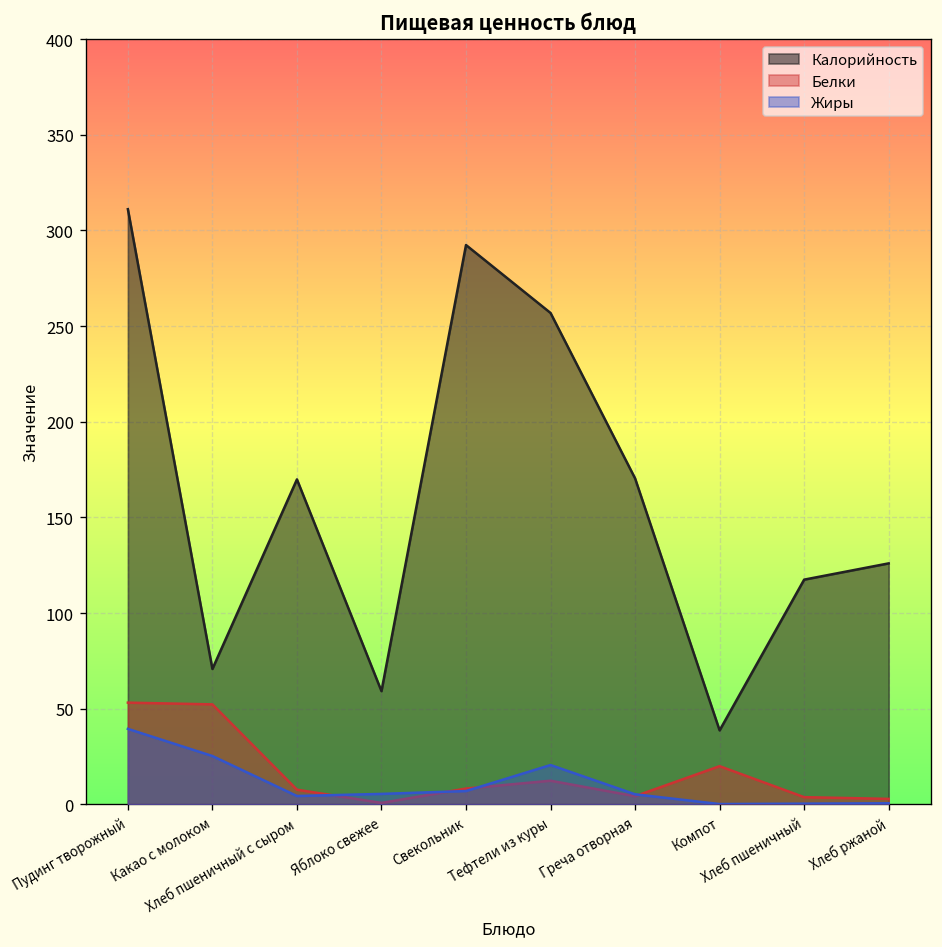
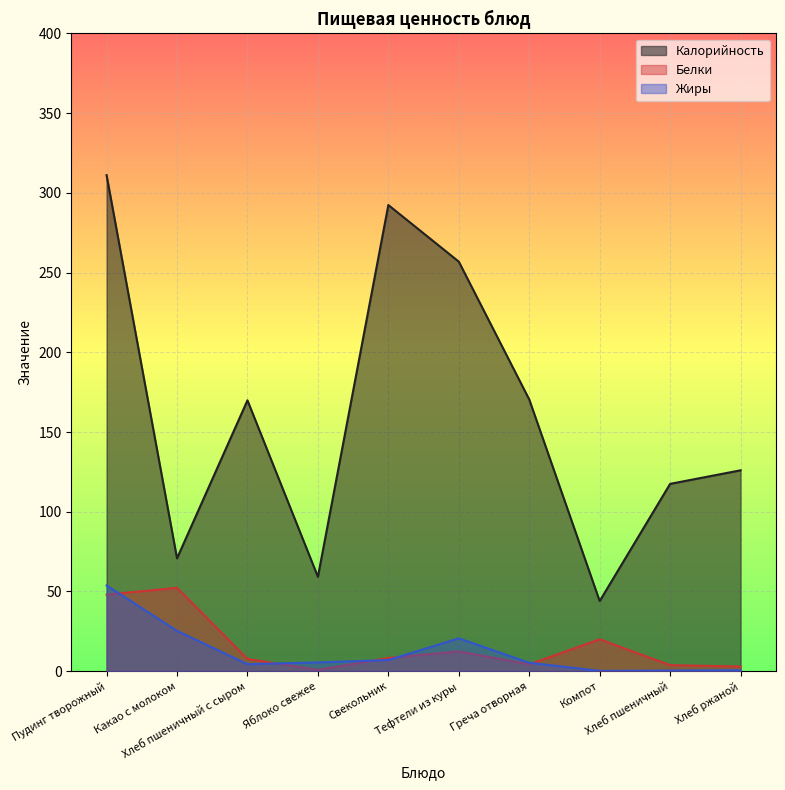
Белки, Пудинг творожный: 53 -> 48
Жиры, Пудинг творожный: 40 -> 54
Калорийность, Компот: 39 -> 44
